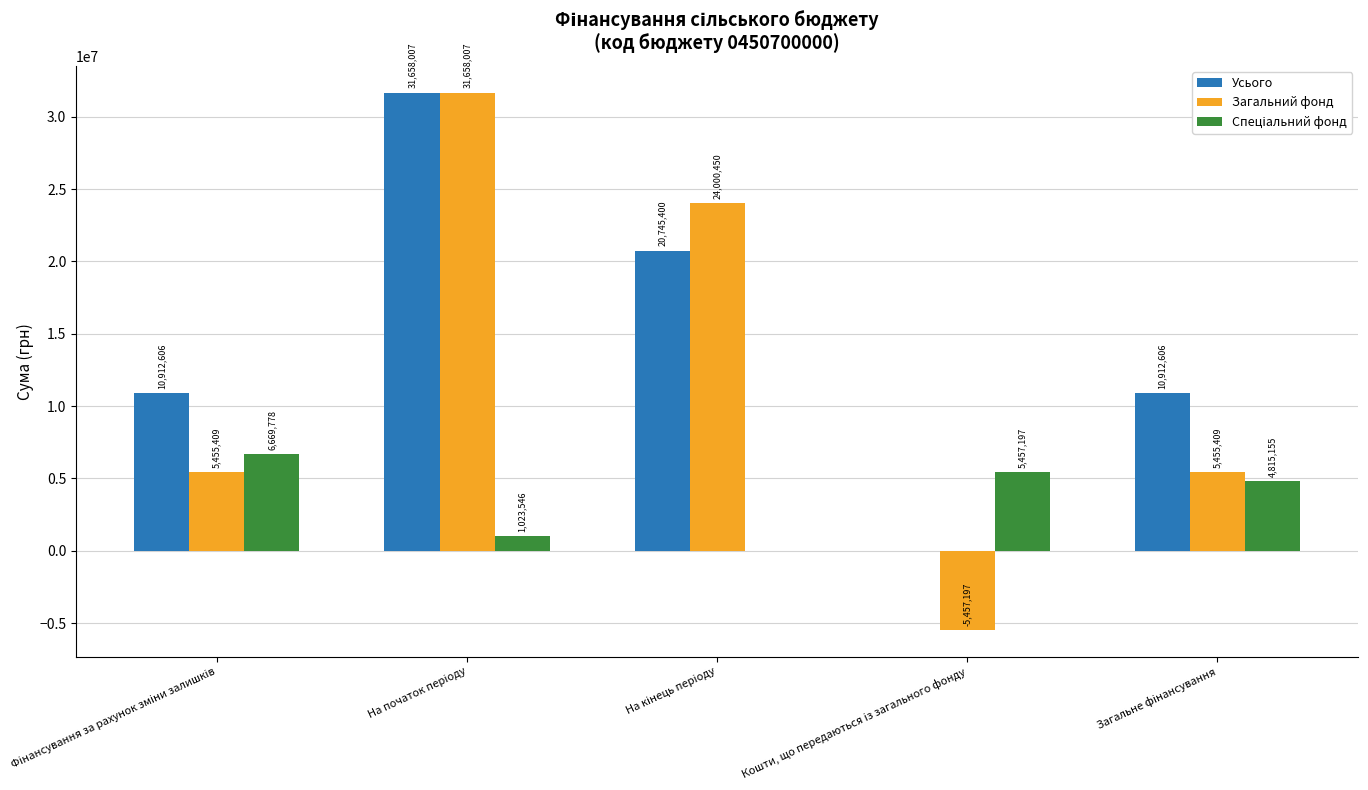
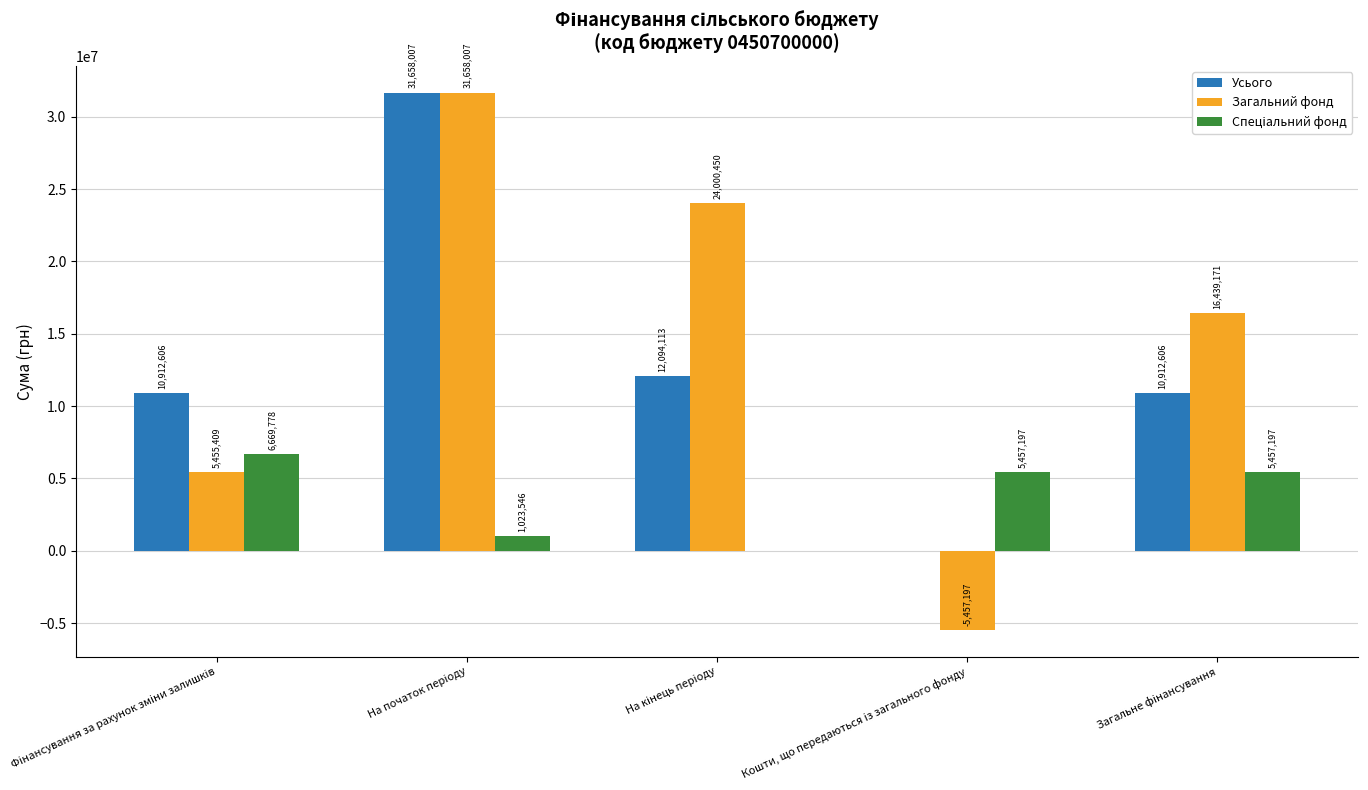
Усього, На кінець періоду: 20,745,400 -> 12,094,113
Загальний фонд, Загальне фінансування: 5,455,409 -> 16,439,171
Спеціальний фонд, Загальне фінансування: 4,815,155 -> 5,457,197
